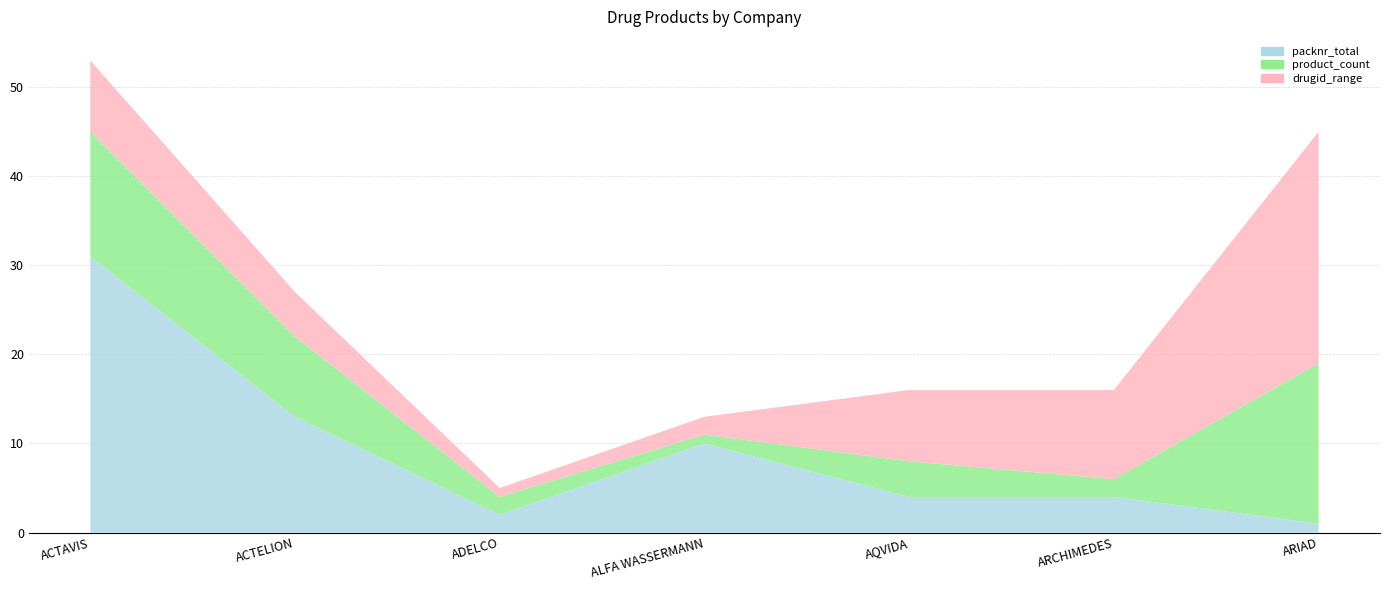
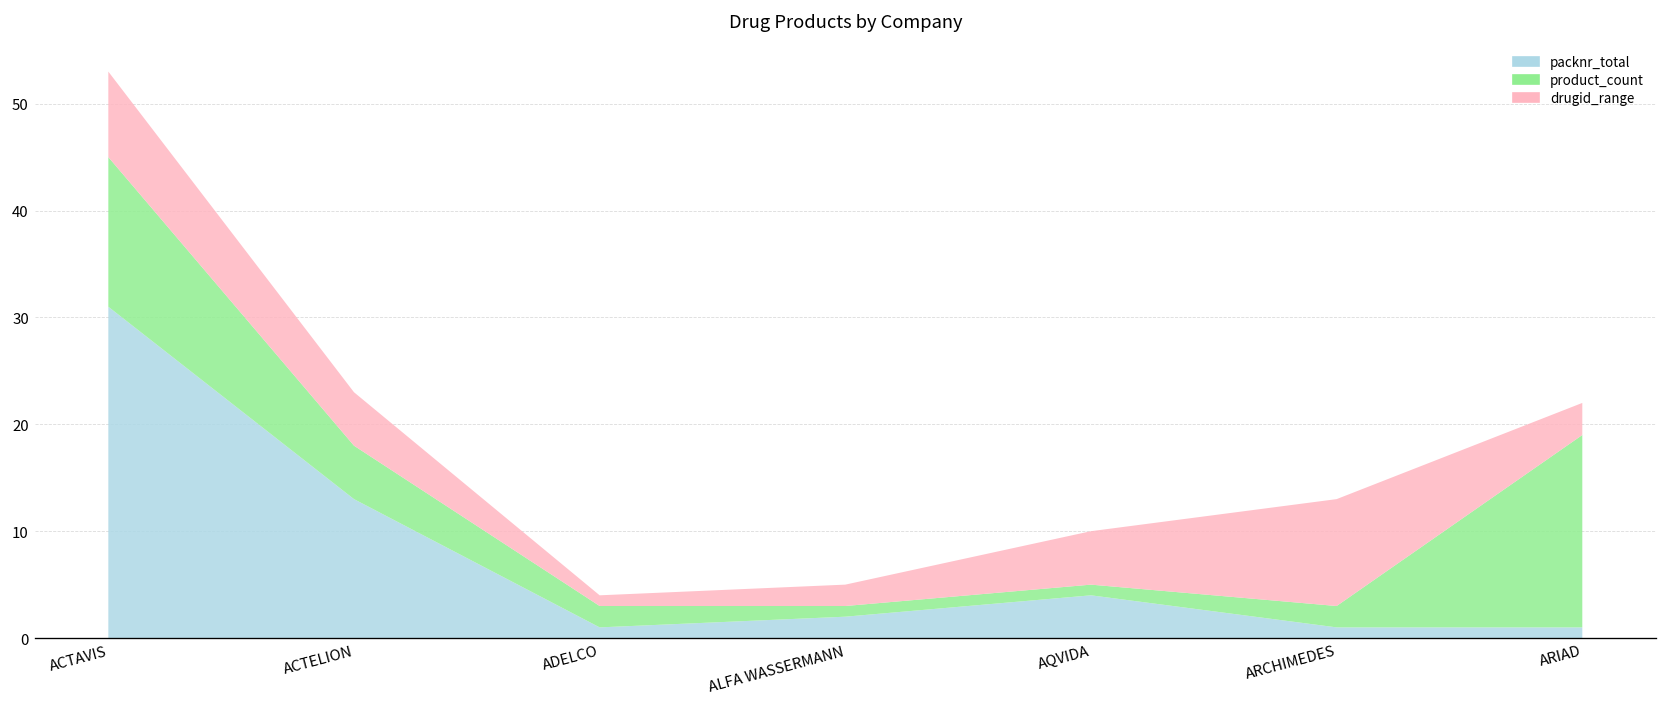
product_count, ACTELION: 9 -> 5
packnr_total, ADELCO: 2 -> 1
packnr_total, ALFA WASSERMANN: 10 -> 2
product_count, AQVIDA: 4 -> 1
drugid_range, AQVIDA: 8 -> 5
packnr_total, ARCHIMEDES: 4 -> 1
drugid_range, ARIAD: 26 -> 3
